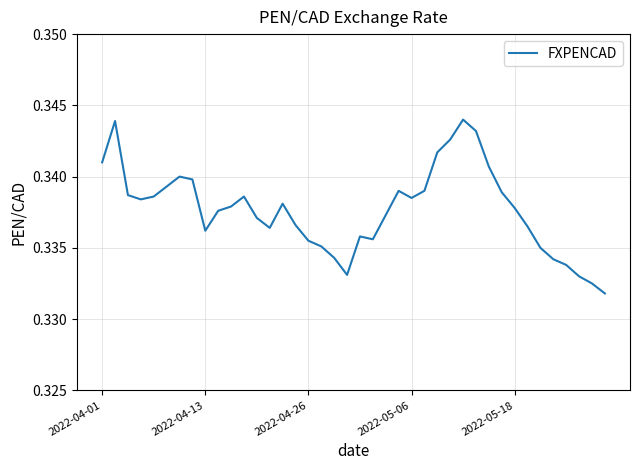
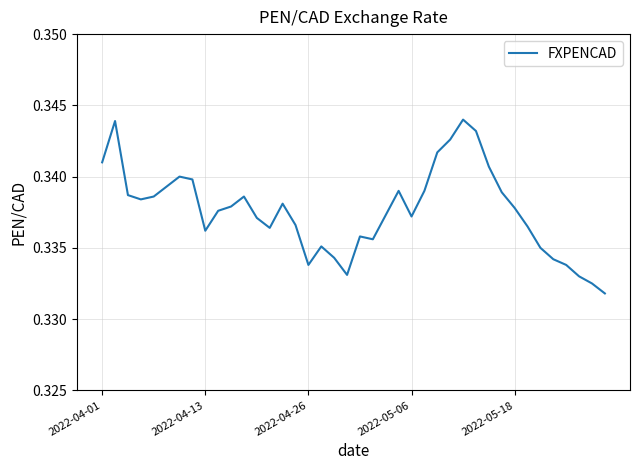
2022-04-26: 0.3355 -> 0.3338
2022-05-06: 0.3385 -> 0.3372
